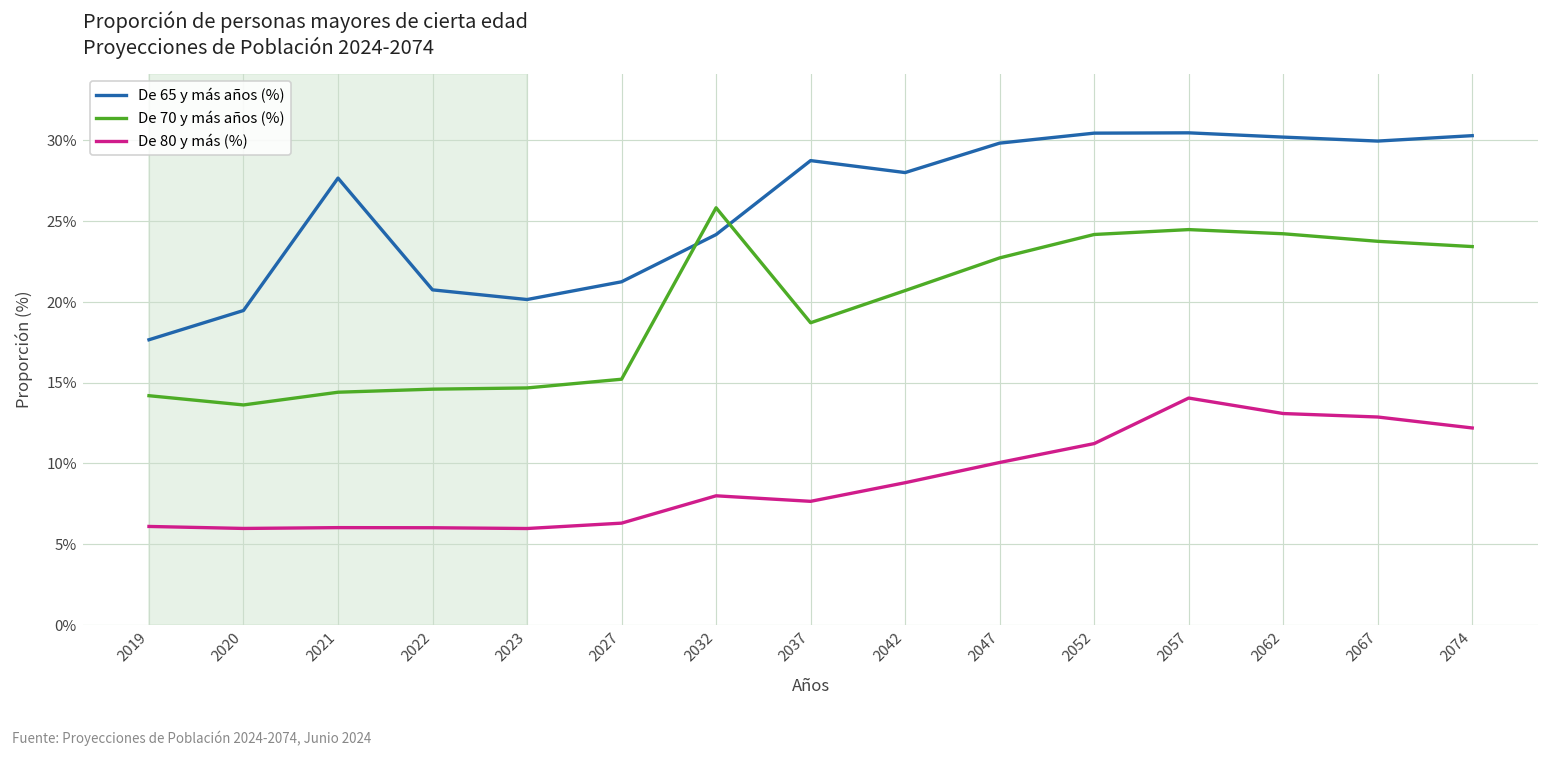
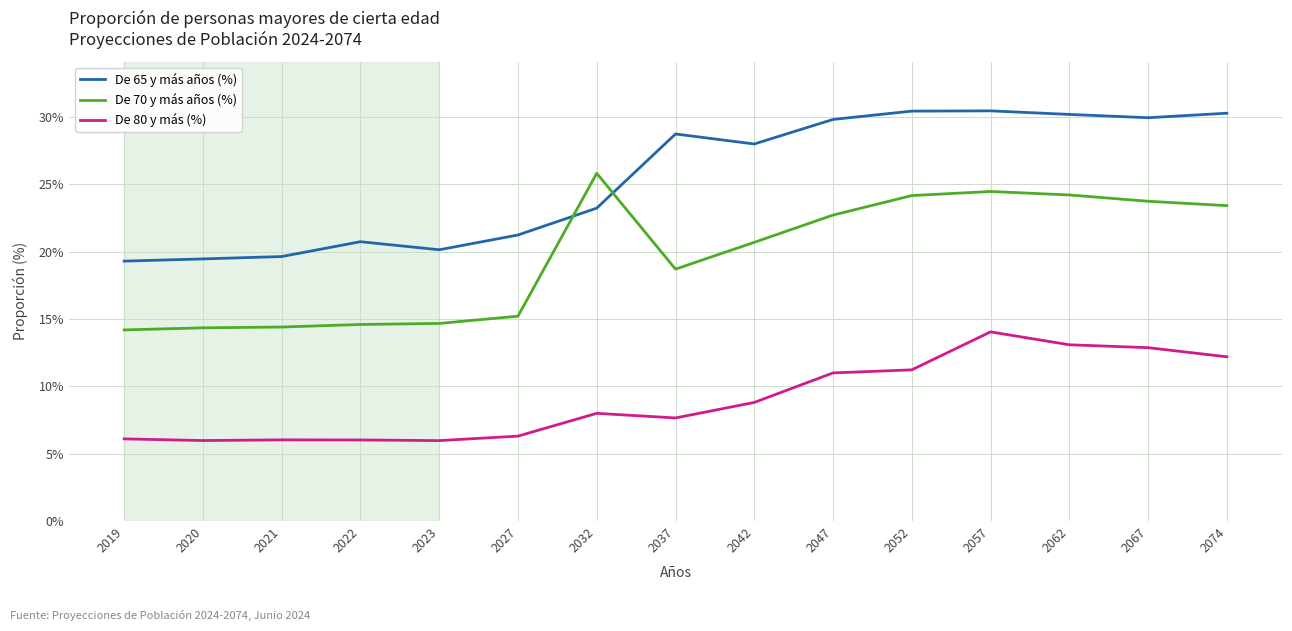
De 65 y más años (%), 2019: 17.7% -> 19.3%
De 70 y más años (%), 2020: 13.6% -> 14.3%
De 65 y más años (%), 2021: 27.7% -> 19.6%
De 65 y más años (%), 2032: 24.2% -> 23.2%
De 80 y más (%), 2047: 10.1% -> 11.0%
